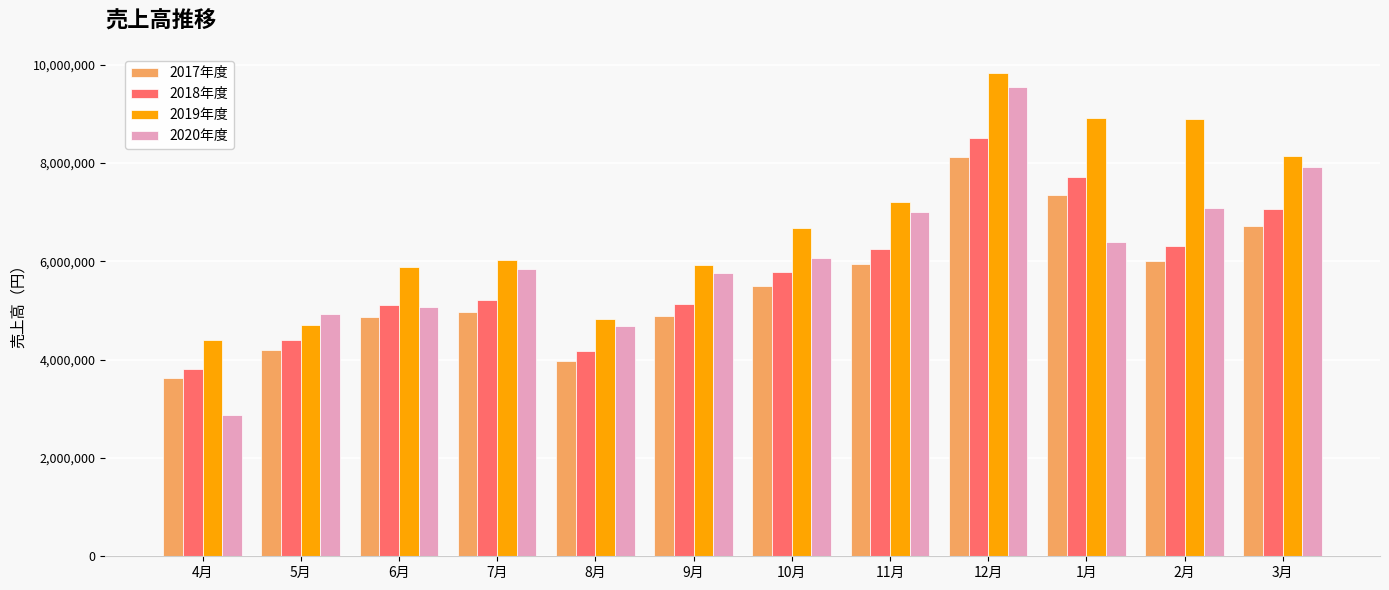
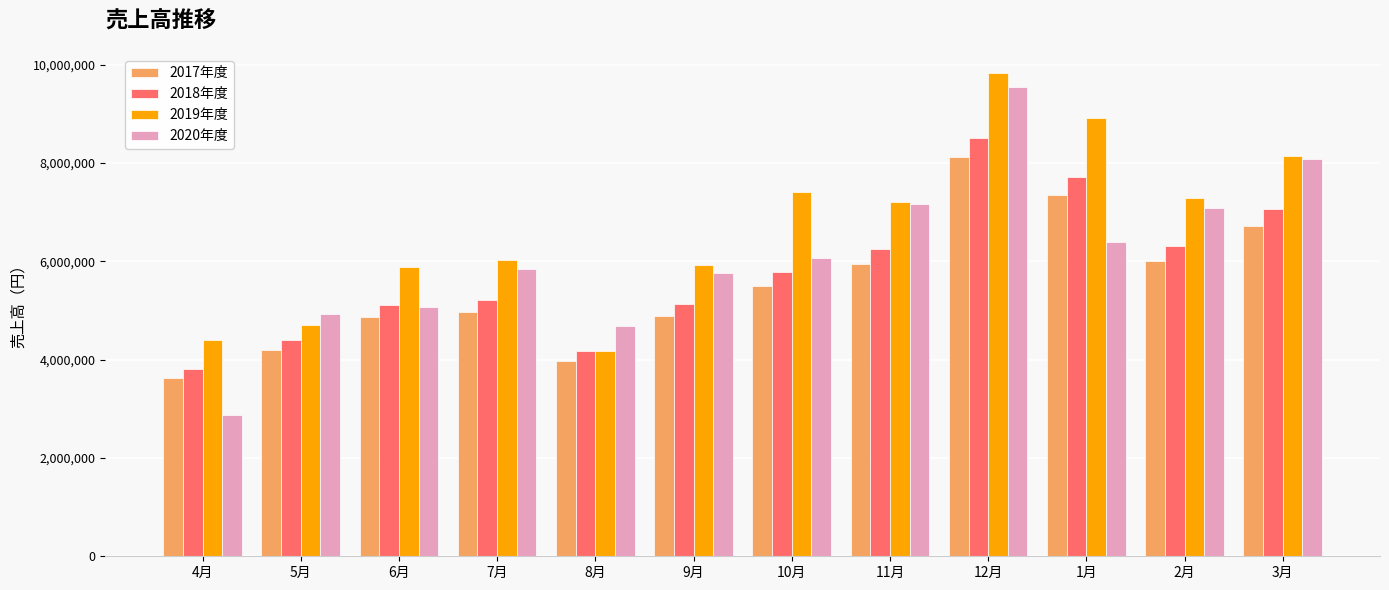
2019年度, 8月: 4,800,000 -> 4,200,000
2019年度, 10月: 6,700,000 -> 7,400,000
2020年度, 11月: 7,000,000 -> 7,200,000
2019年度, 2月: 8,900,000 -> 7,300,000
2020年度, 3月: 7,900,000 -> 8,100,000
